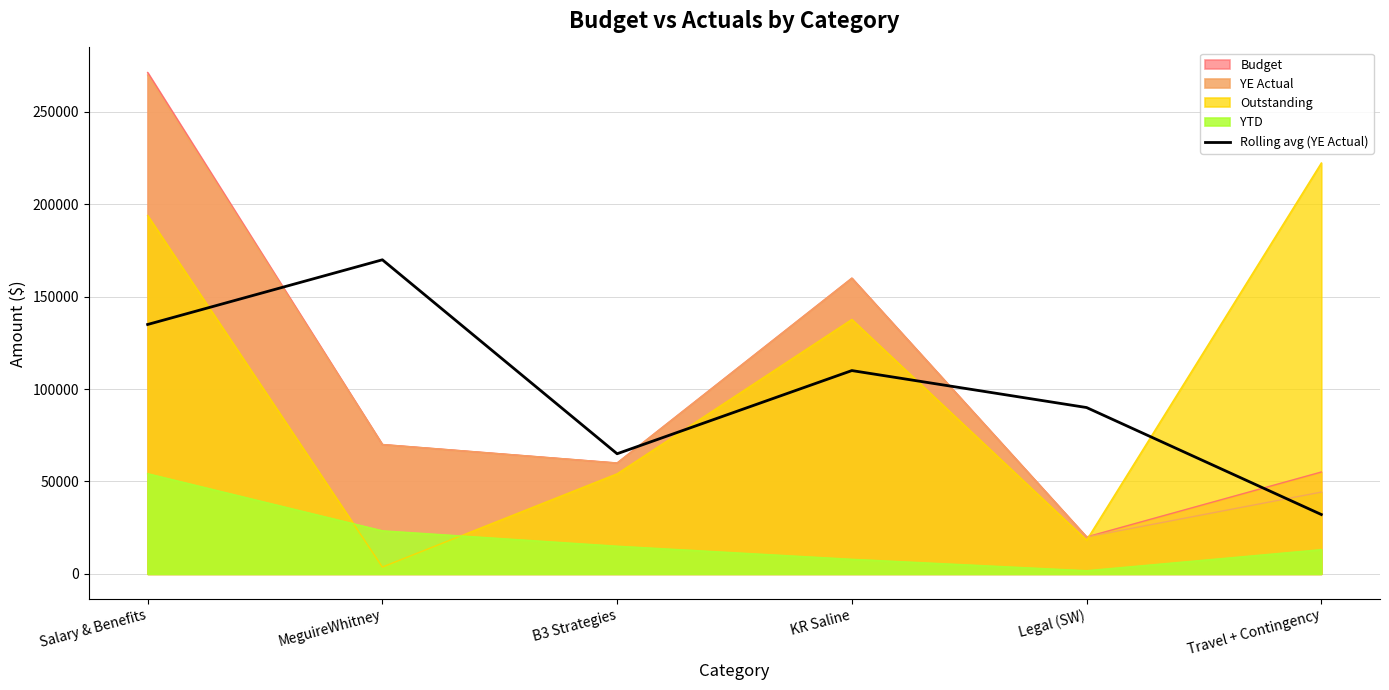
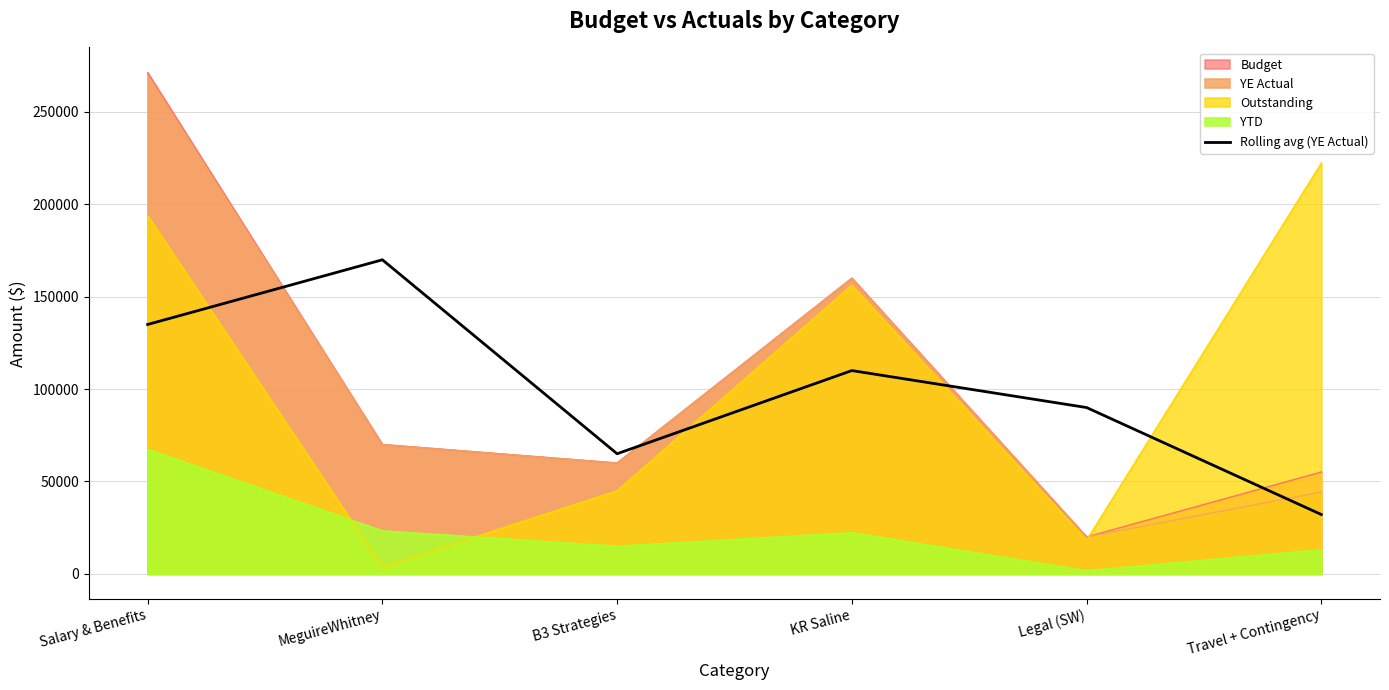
YTD, Salary & Benefits: 54000 -> 67000
Outstanding, B3 Strategies: 54000 -> 45000
Outstanding, KR Saline: 138000 -> 156000
YTD, KR Saline: 8000 -> 22000
